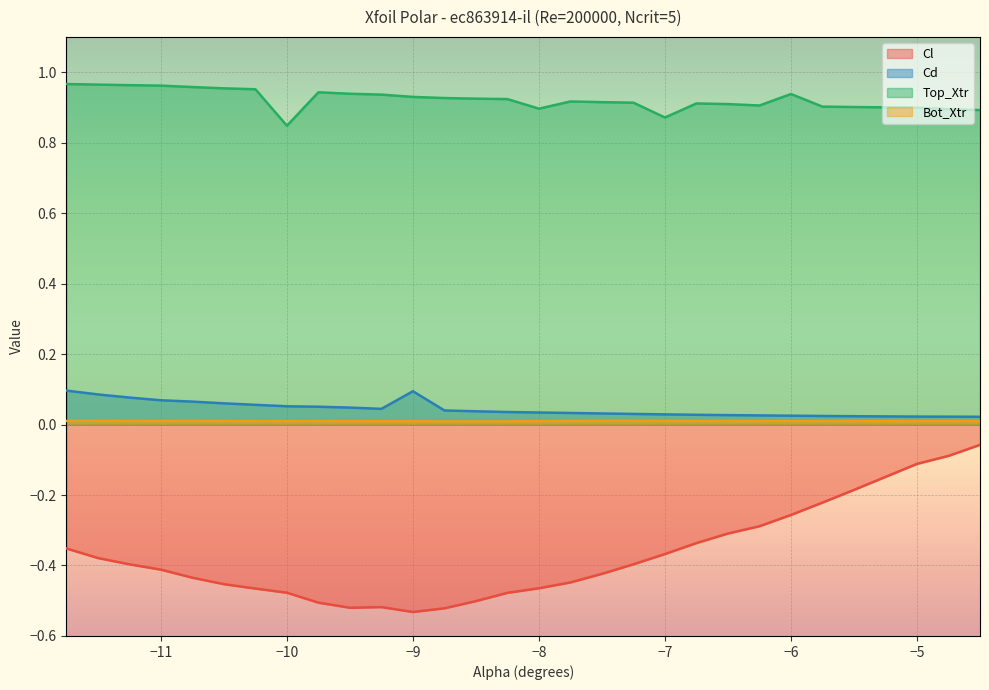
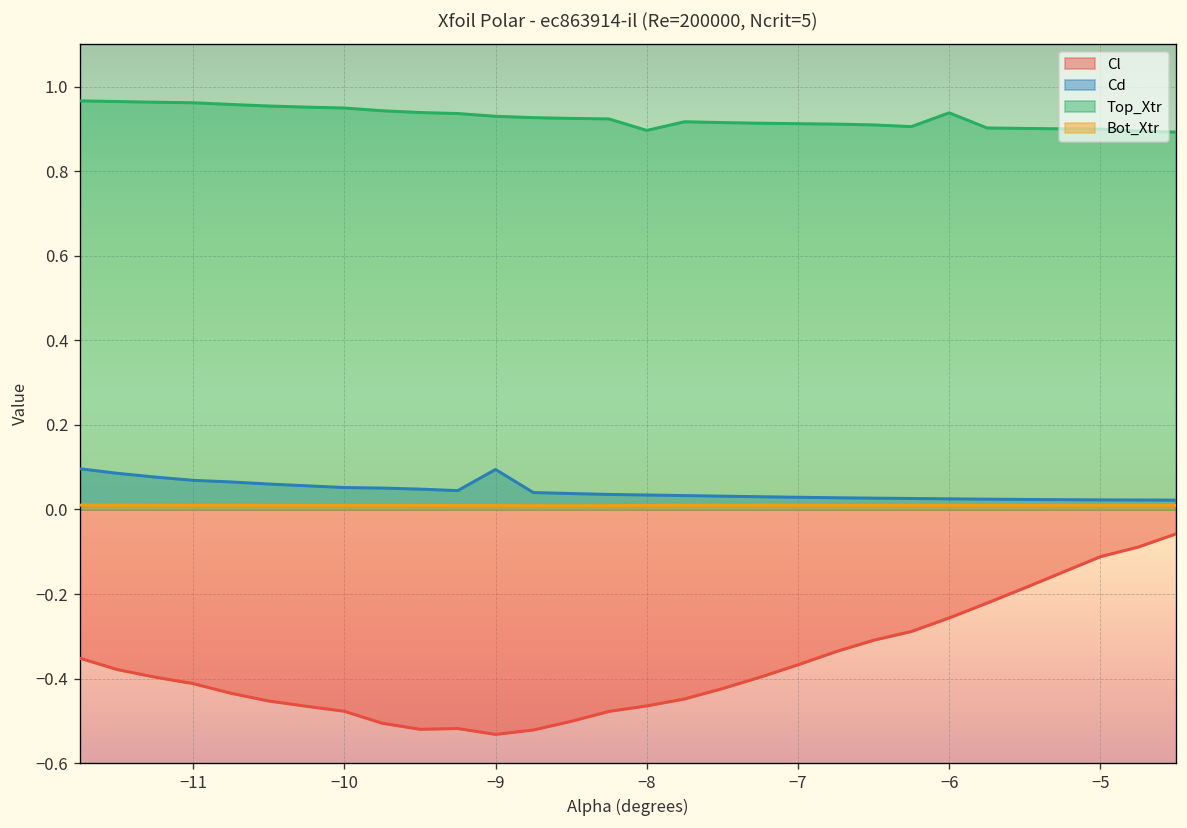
Top_Xtr, −10: 0.85 -> 0.95
Top_Xtr, −7: 0.87 -> 0.91
